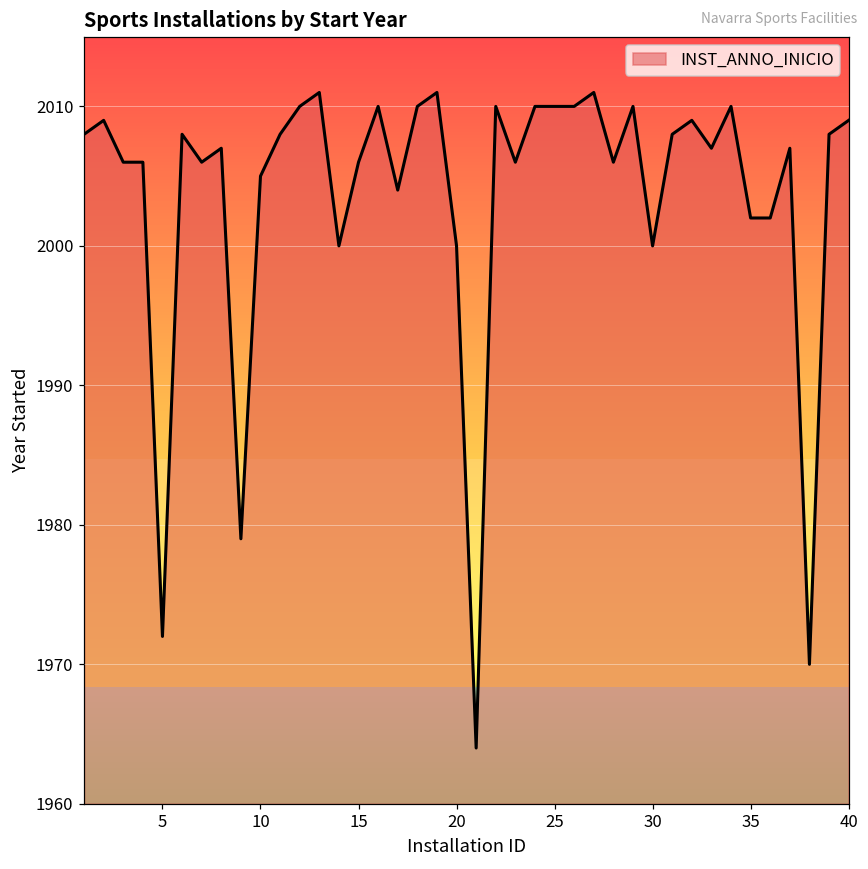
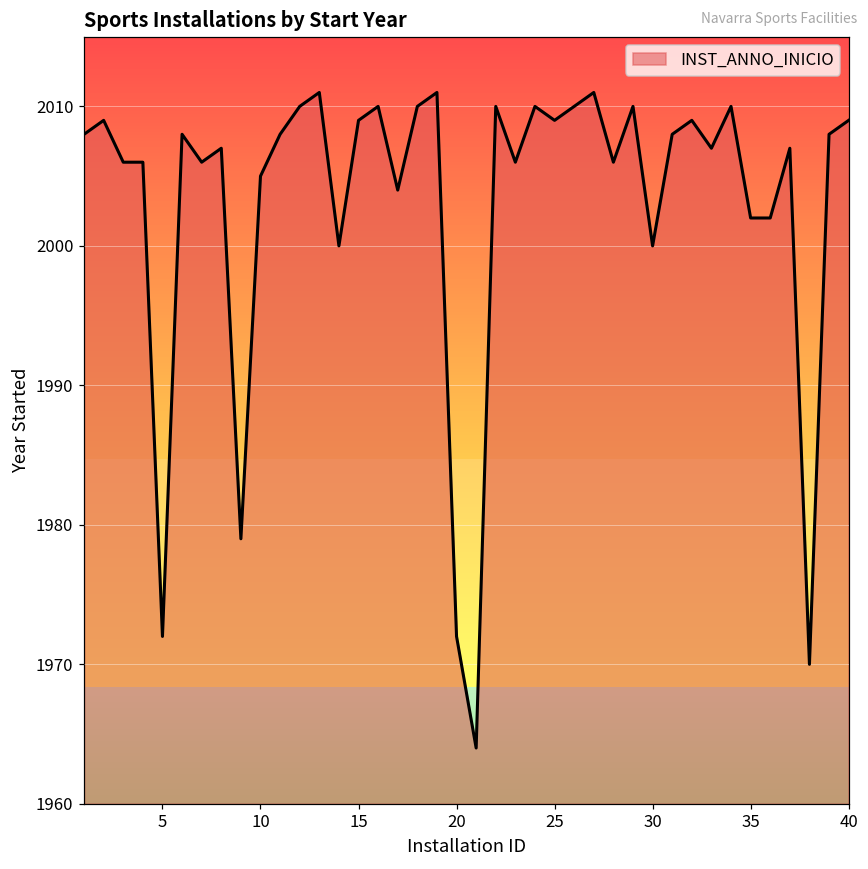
15: 2006 -> 2009
20: 2000 -> 1972
25: 2010 -> 2009
